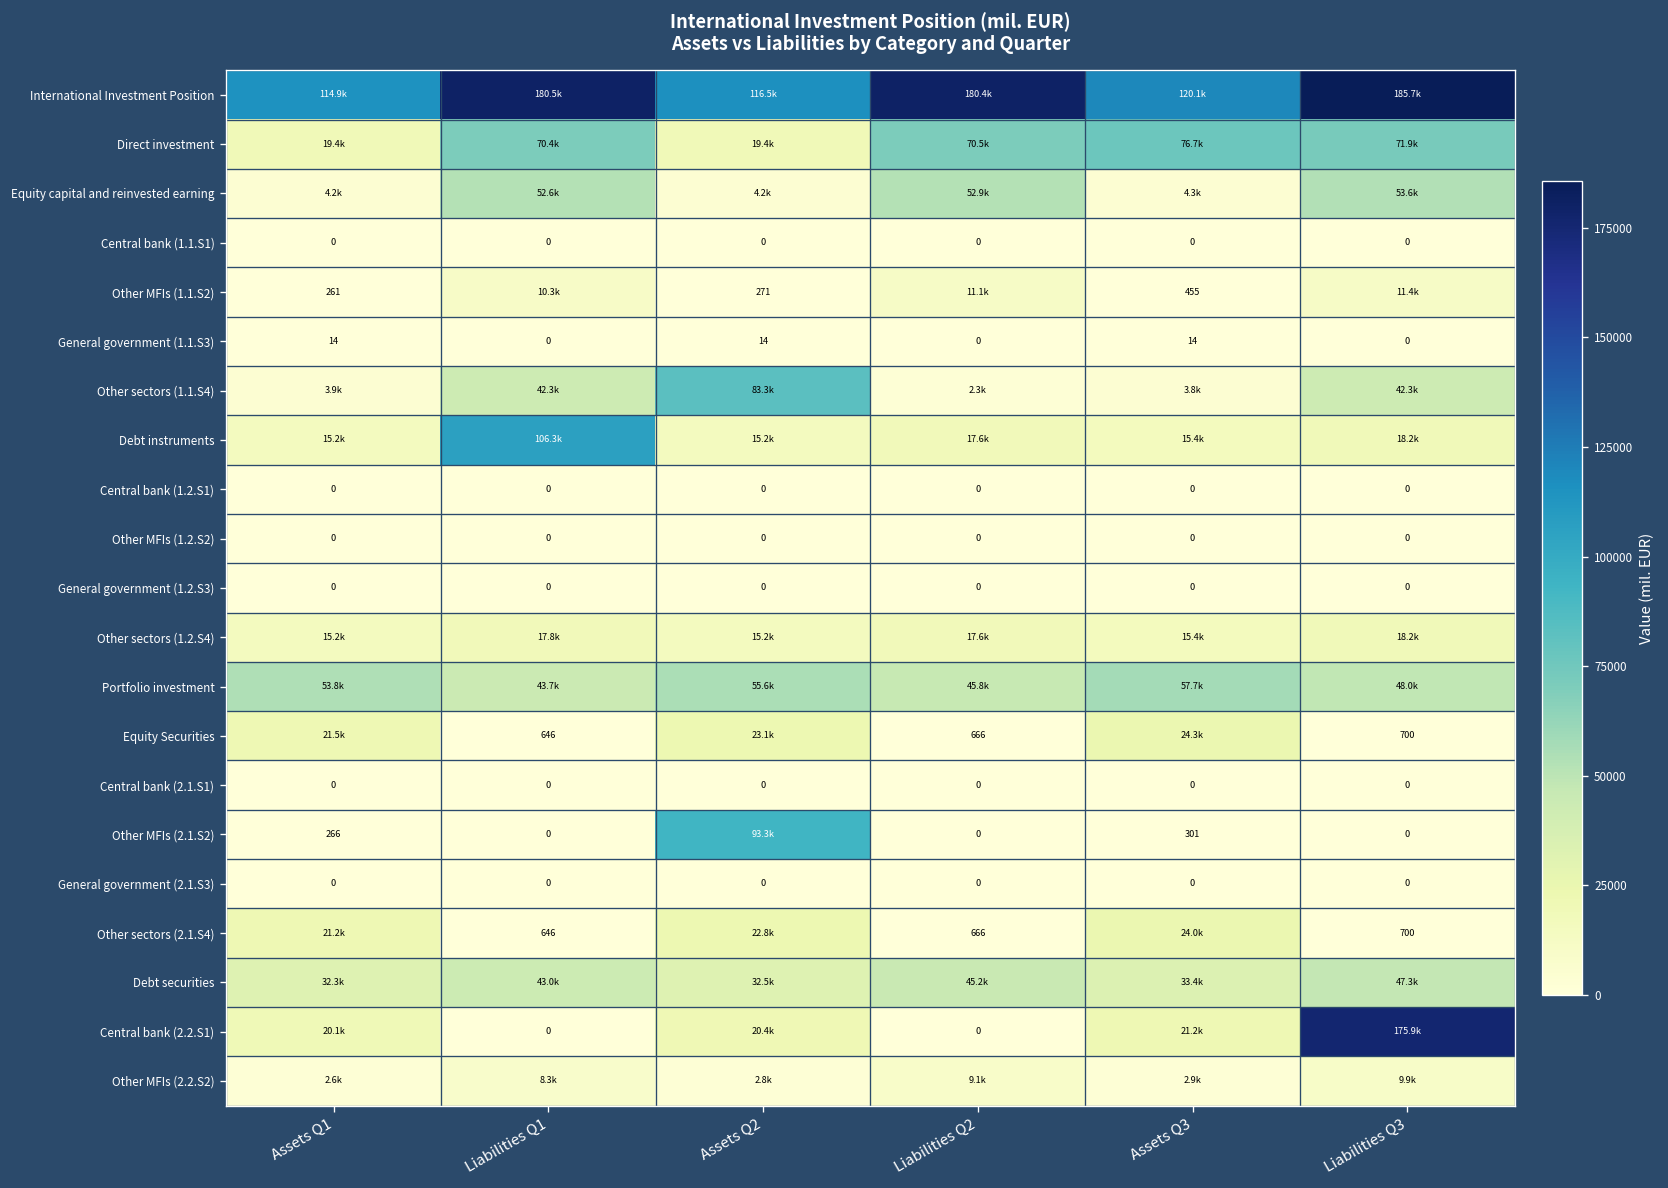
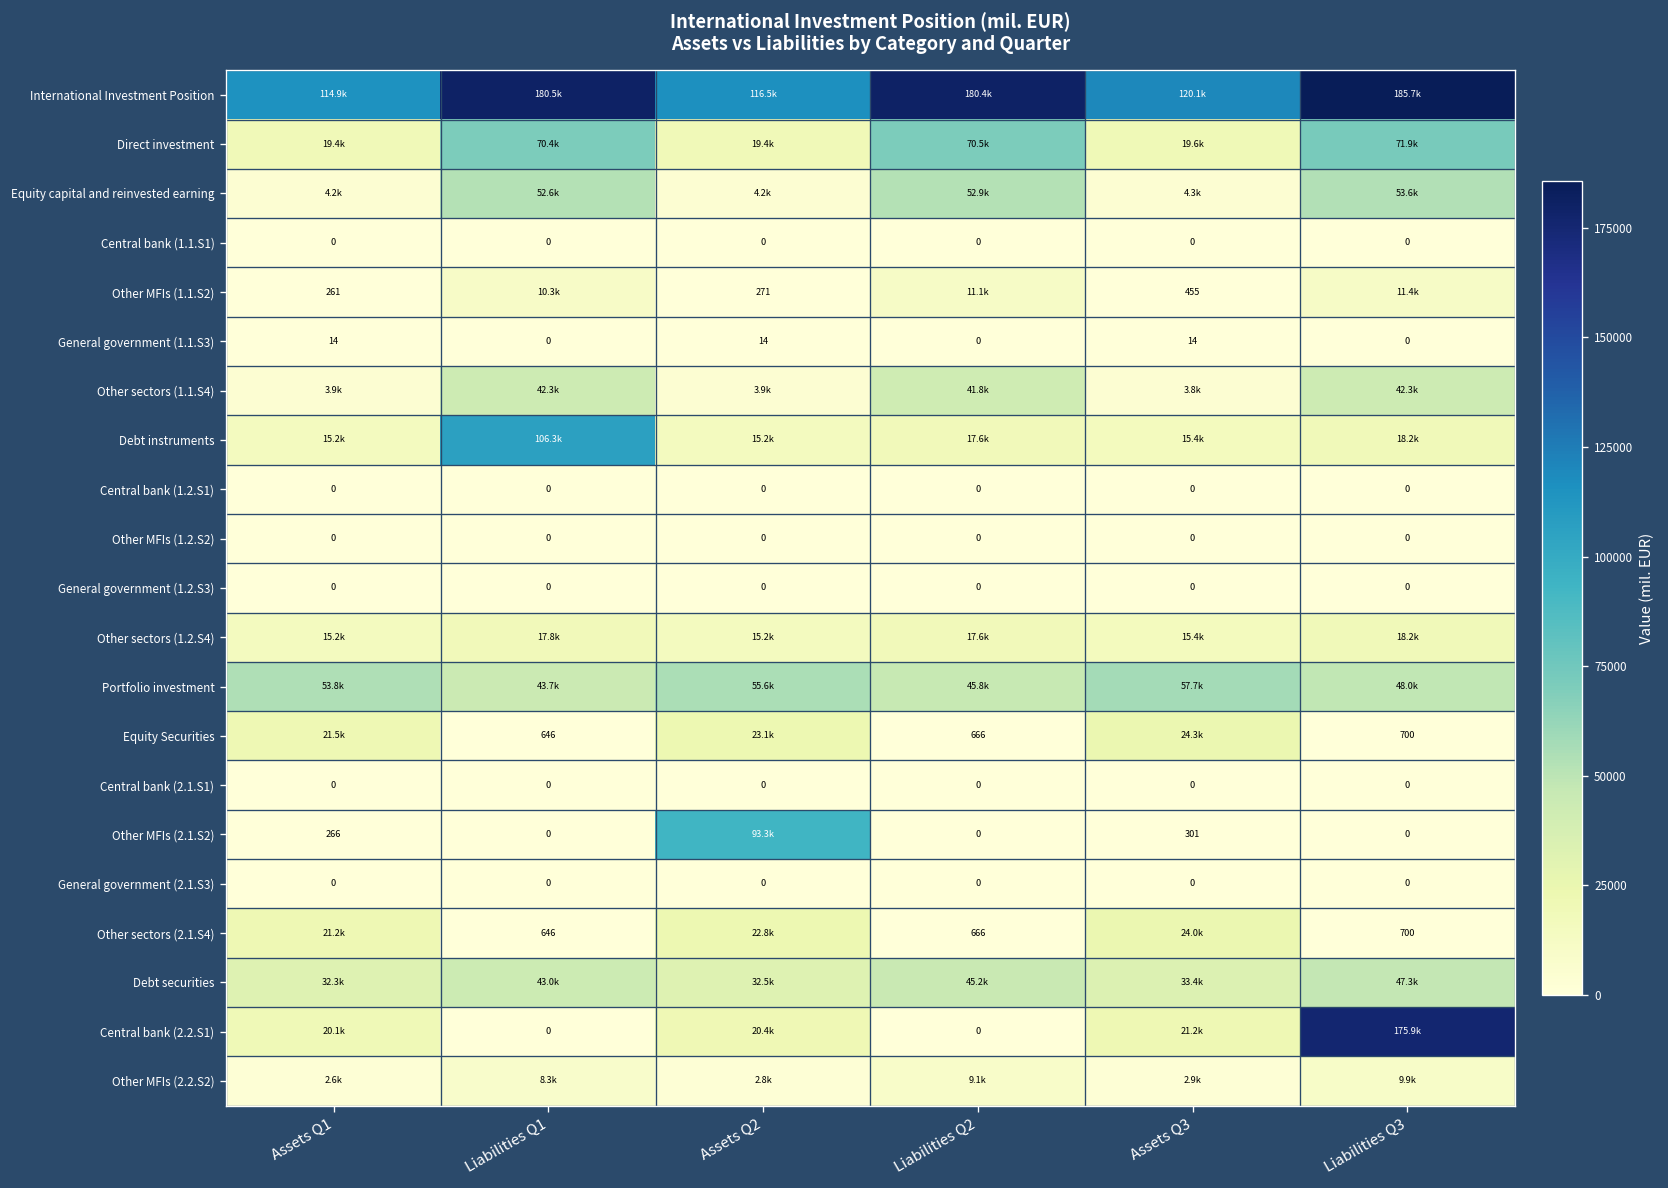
Direct investment, Assets Q3: 76.7k -> 19.6k
Other sectors (1.1.S4), Assets Q2: 83.3k -> 3.9k
Other sectors (1.1.S4), Liabilities Q2: 2.3k -> 41.8k
